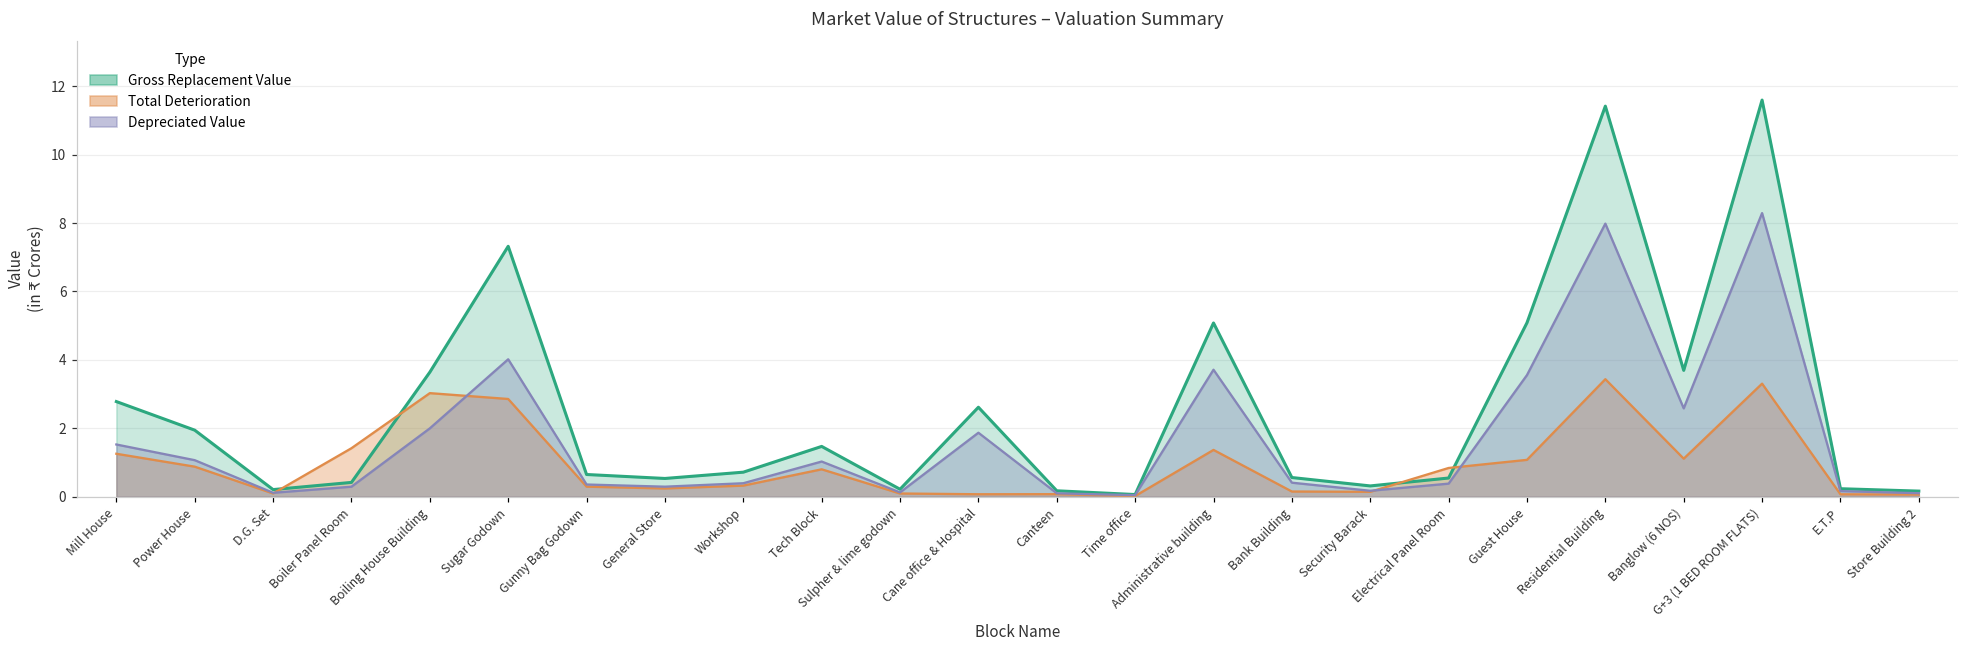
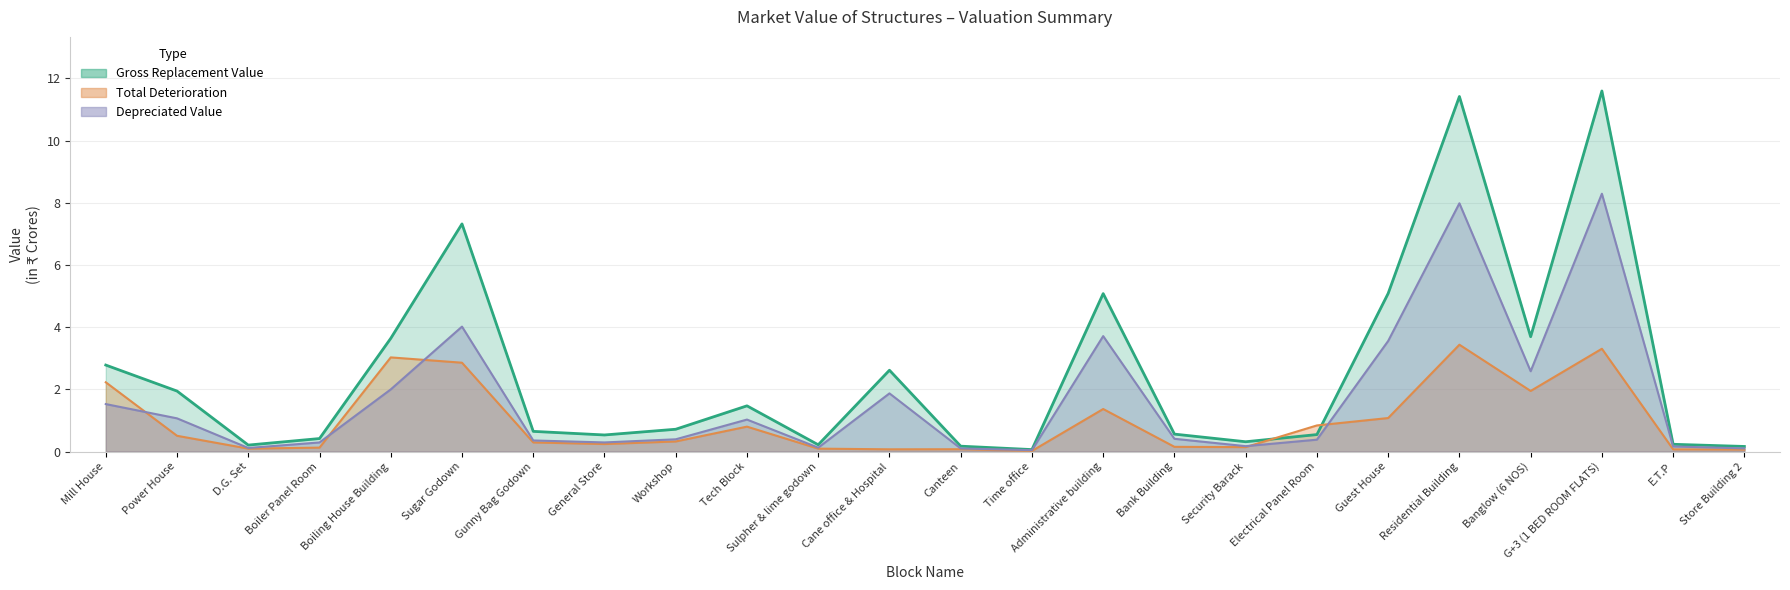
Total Deterioration, Mill House: 1.3 -> 2.2
Total Deterioration, Power House: 0.9 -> 0.5
Total Deterioration, Boiler Panel Room: 1.4 -> 0.1
Total Deterioration, Banglow (6 NOS): 1.1 -> 1.9
